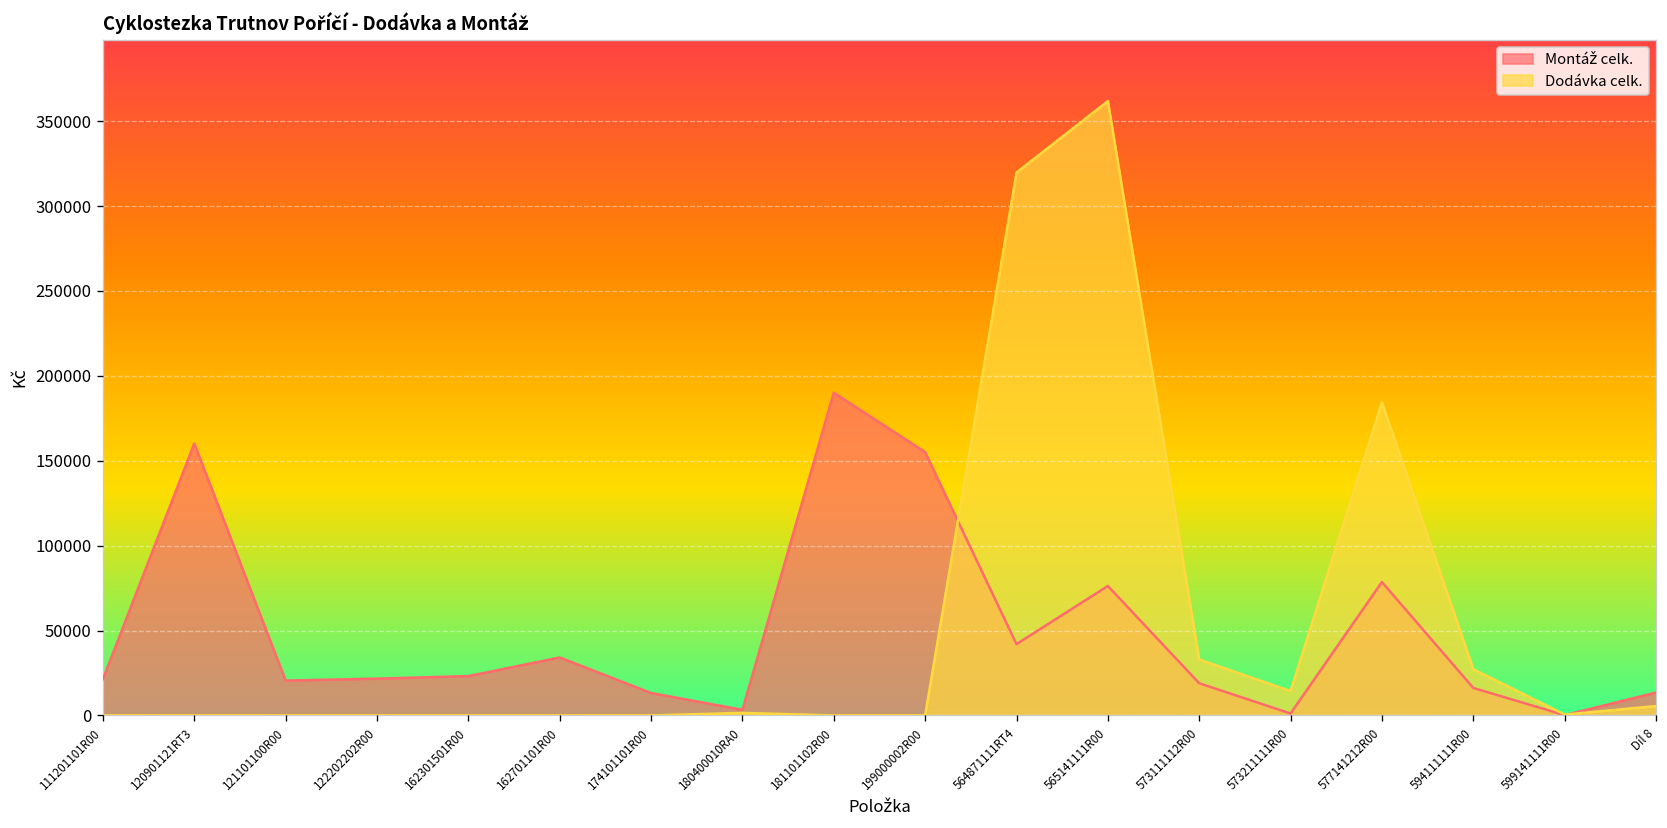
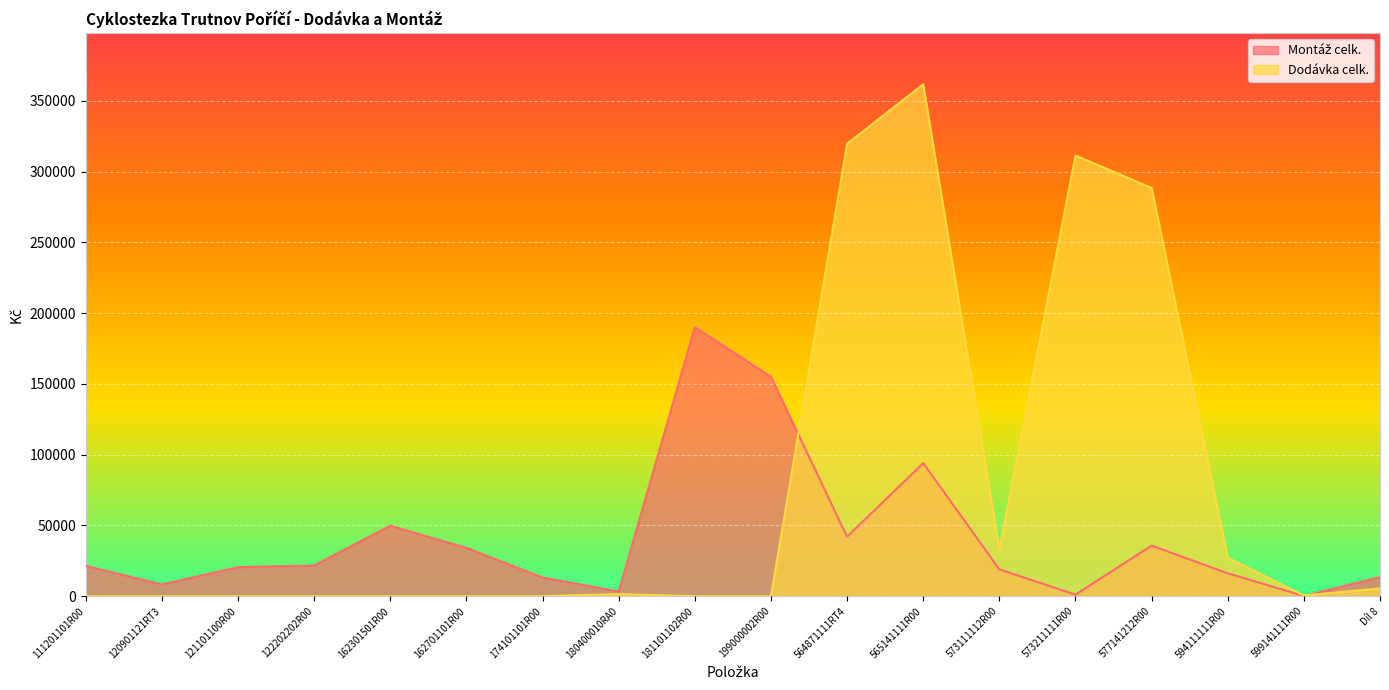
Montáž celk., 120901121RT3: 160000 -> 8000
Montáž celk., 162301501R00: 23000 -> 50000
Montáž celk., 565141111R00: 76000 -> 94000
Dodávka celk., 573211111R00: 14000 -> 311000
Montáž celk., 577141212R00: 79000 -> 36000
Dodávka celk., 577141212R00: 184000 -> 289000
